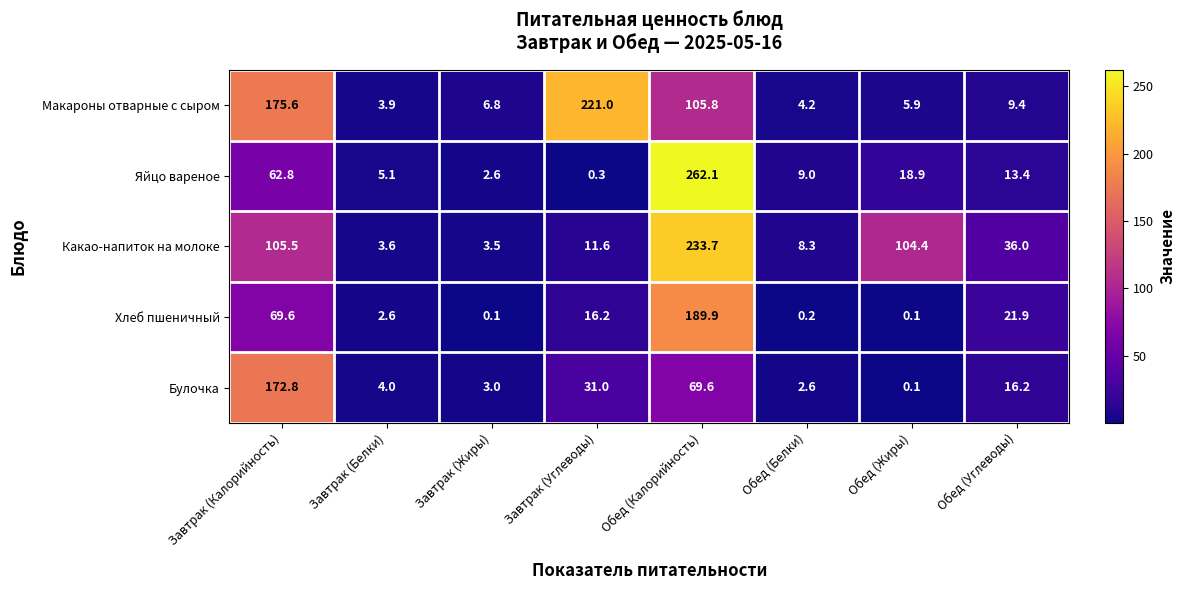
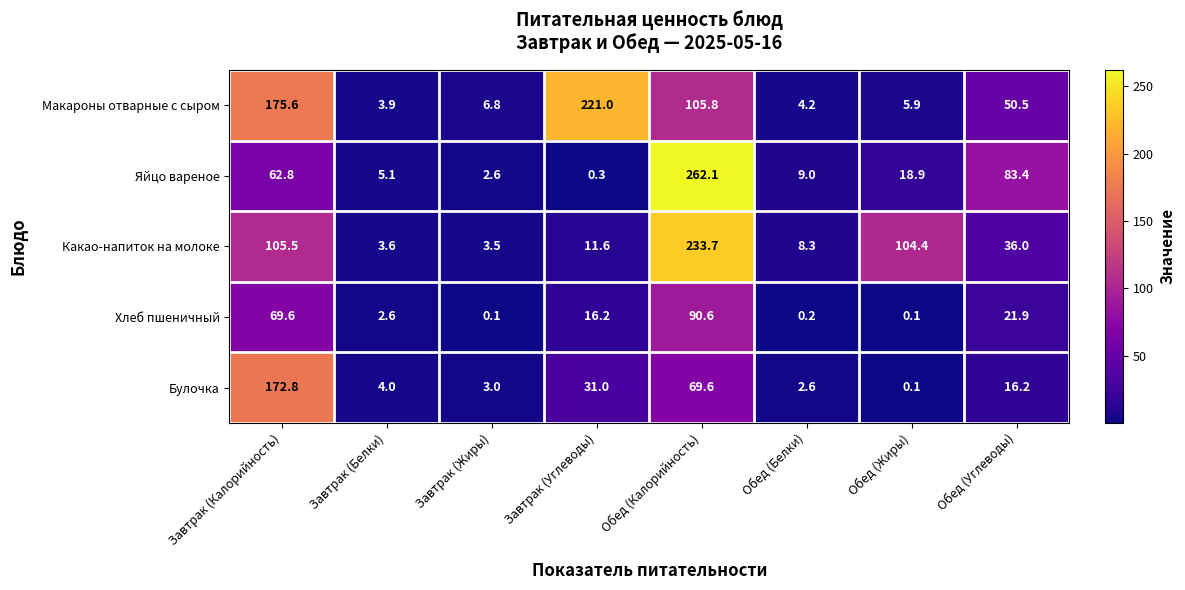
Макароны отварные с сыром, Обед (Углеводы): 9.4 -> 50.5
Яйцо вареное, Обед (Углеводы): 13.4 -> 83.4
Хлеб пшеничный, Обед (Калорийность): 189.9 -> 90.6
